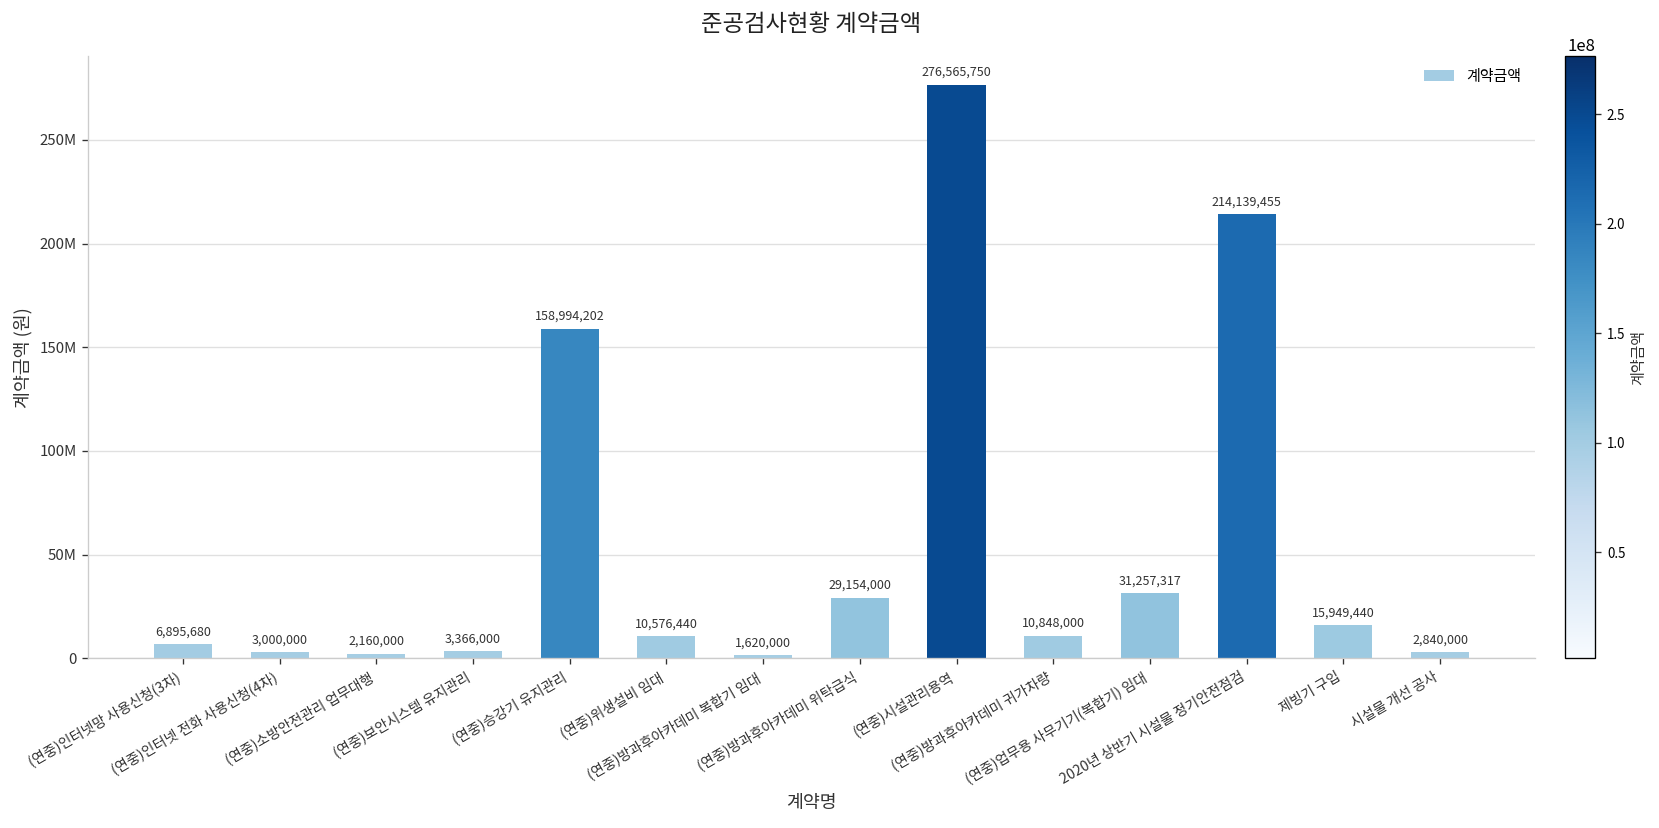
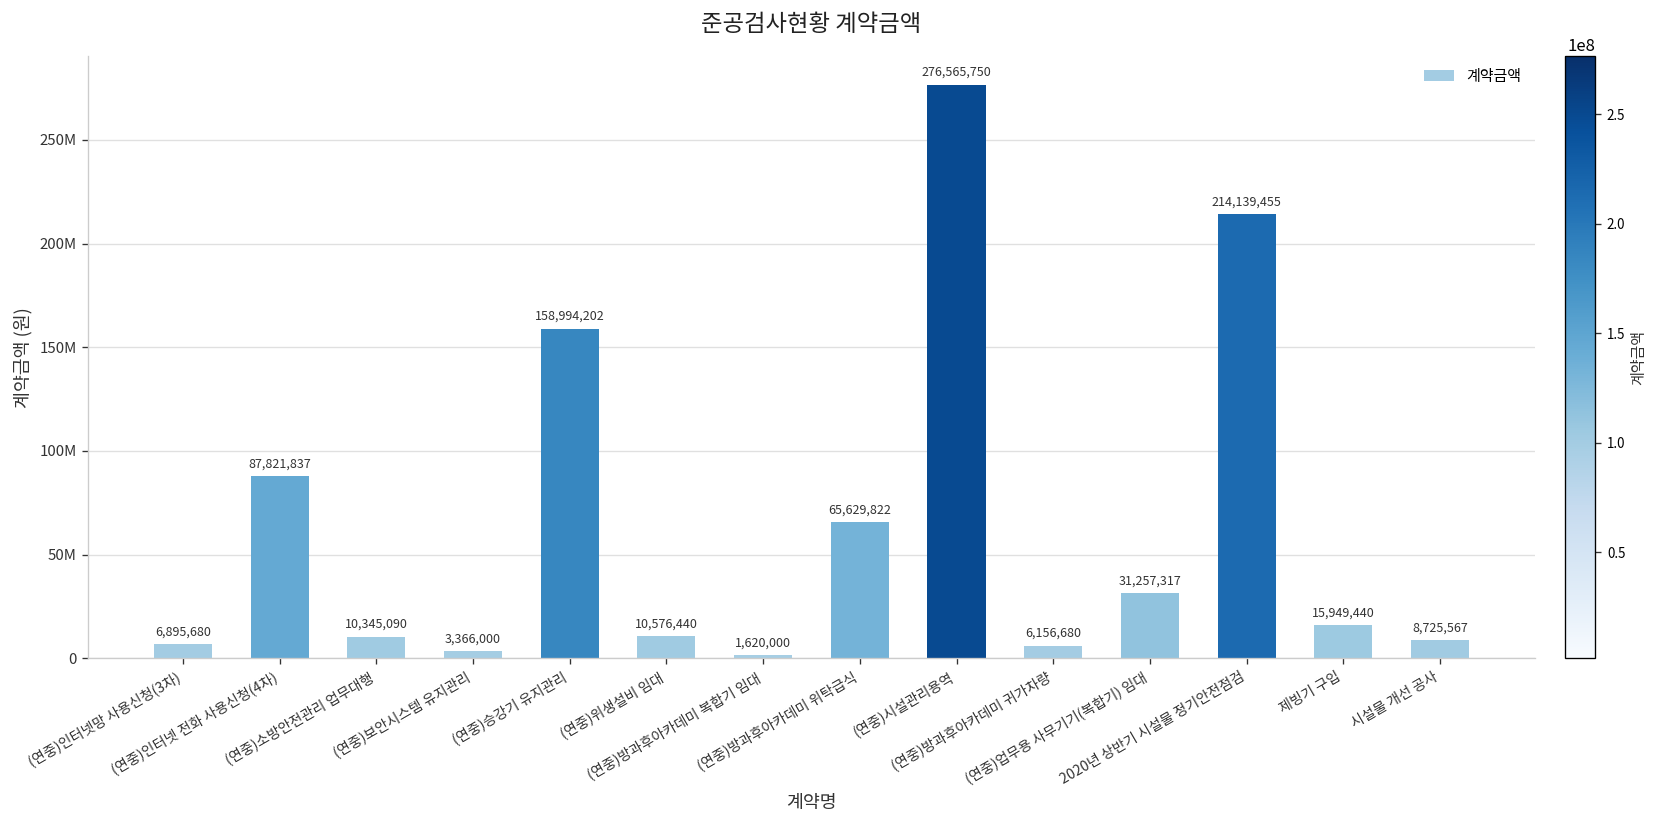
(연중)인터넷 전화 사용신청(4차): 3,000,000 -> 87,821,837
(연중)소방안전관리 업무대행: 2,160,000 -> 10,345,090
(연중)방과후아카데미 위탁급식: 29,154,000 -> 65,629,822
(연중)방과후아카데미 귀가차량: 10,848,000 -> 6,156,680
시설물 개선 공사: 2,840,000 -> 8,725,567
